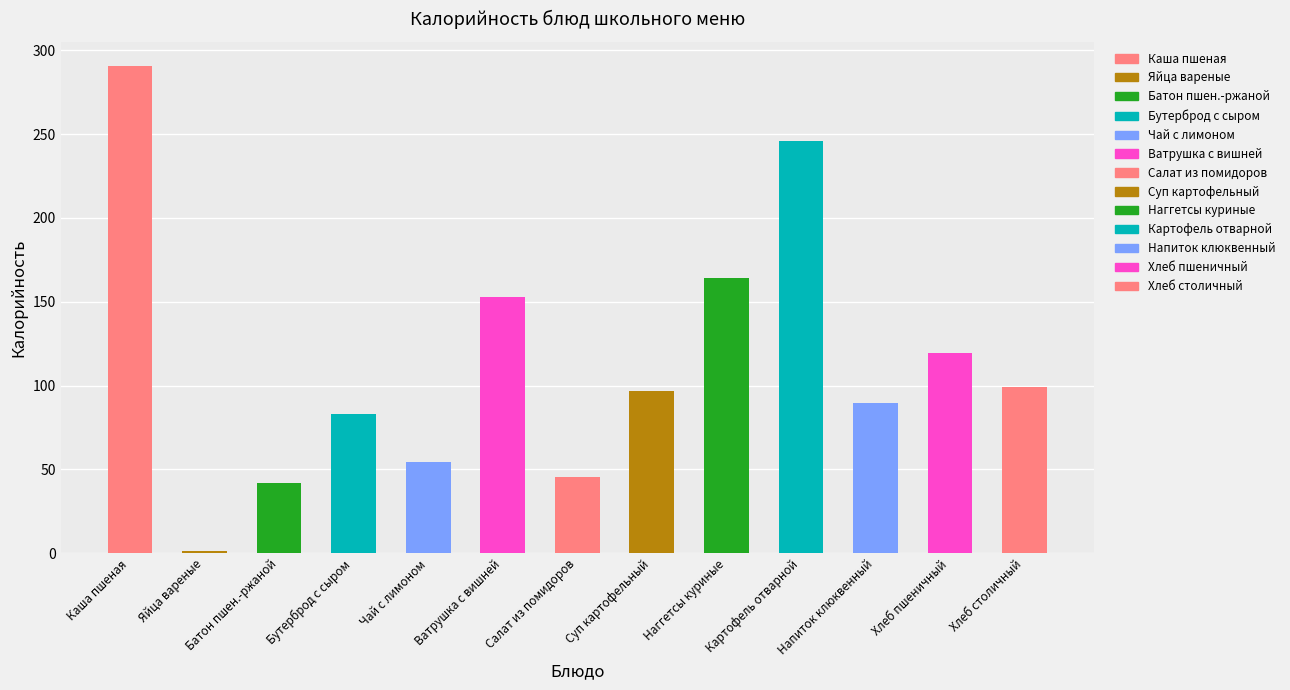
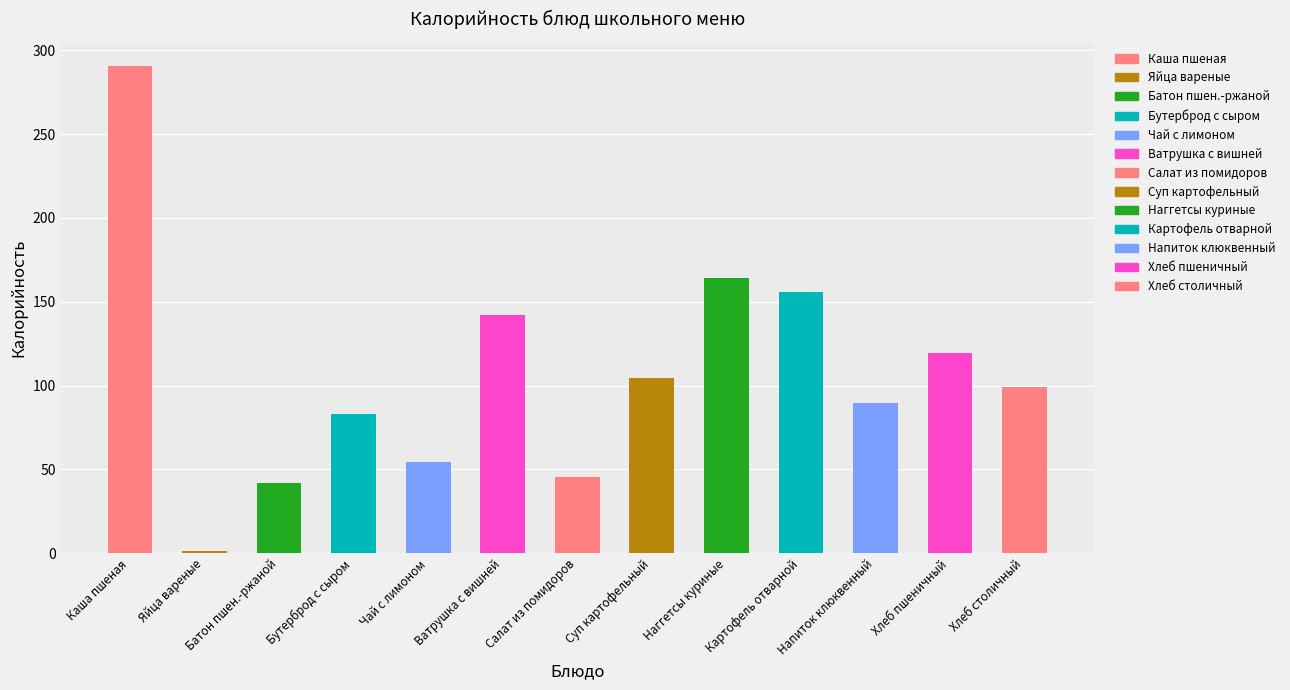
Ватрушка с вишней: 153 -> 142
Суп картофельный: 97 -> 105
Картофель отварной: 246 -> 156
